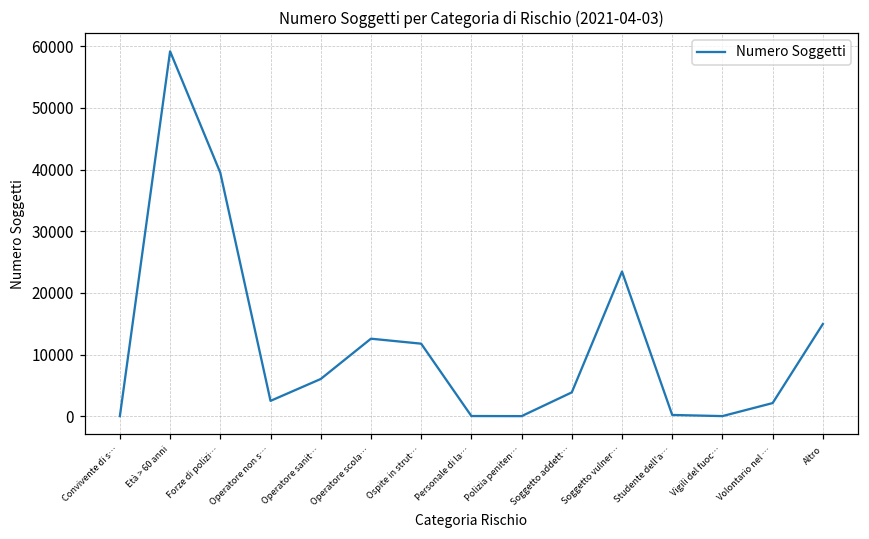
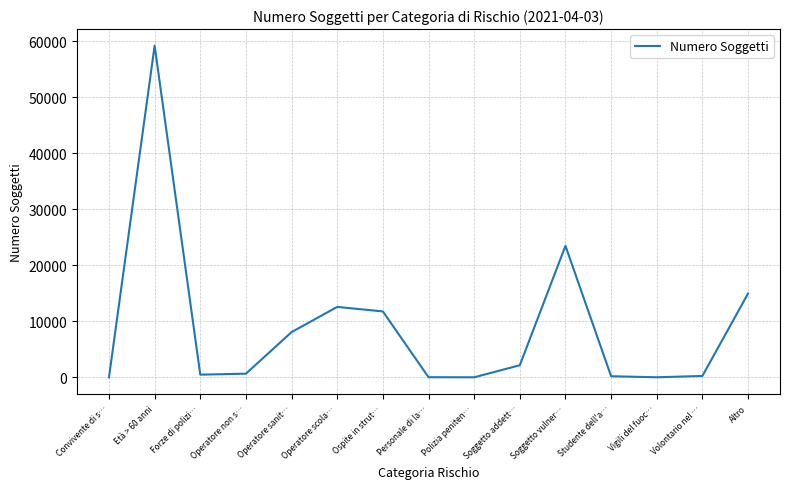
Forze di polizi…: 39000 -> 0
Operatore non s…: 2000 -> 1000
Operatore sanit…: 6000 -> 8000
Soggetto addett…: 4000 -> 2000
Volontario nel …: 2000 -> 0
